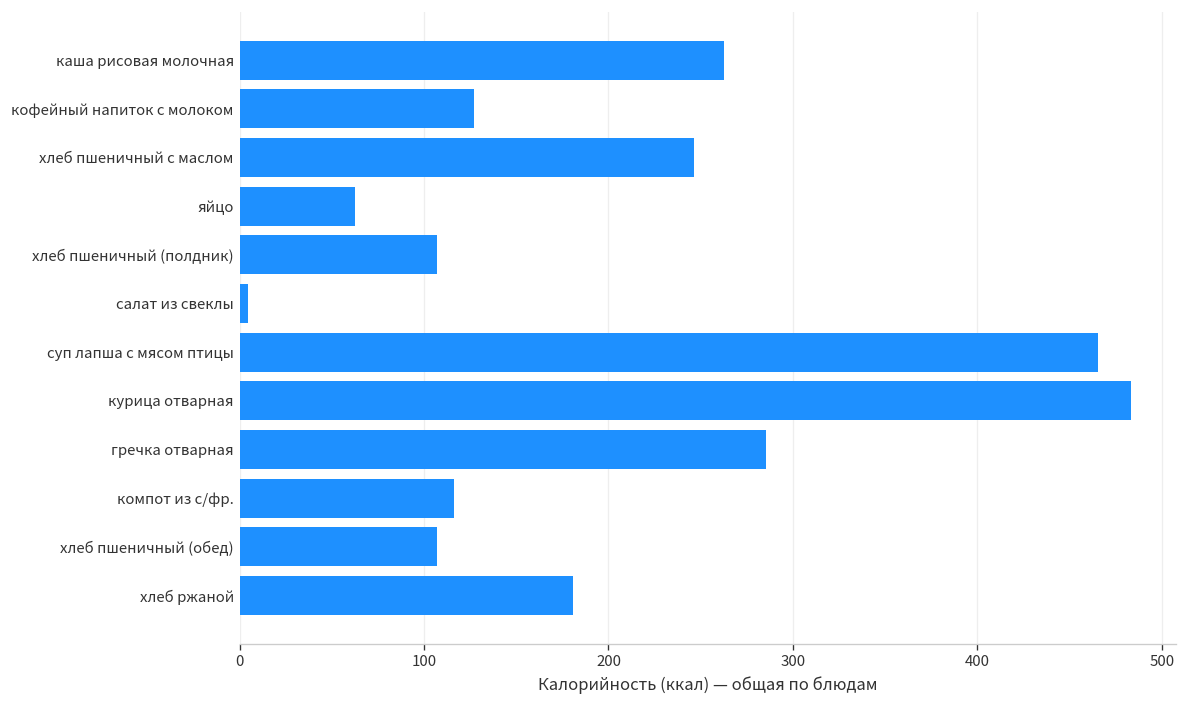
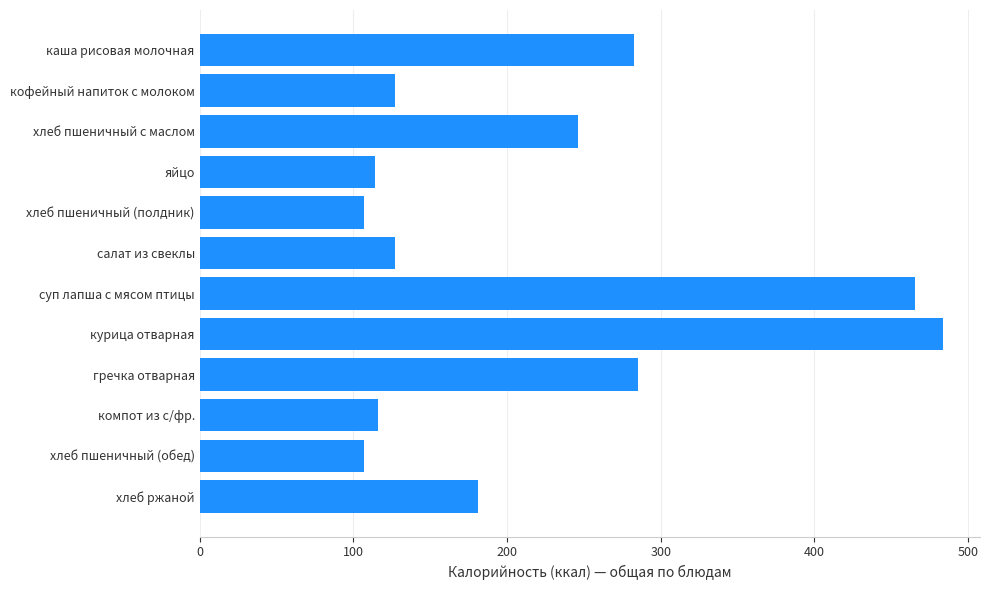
каша рисовая молочная: 263 -> 283
яйцо: 63 -> 114
салат из свеклы: 5 -> 127
